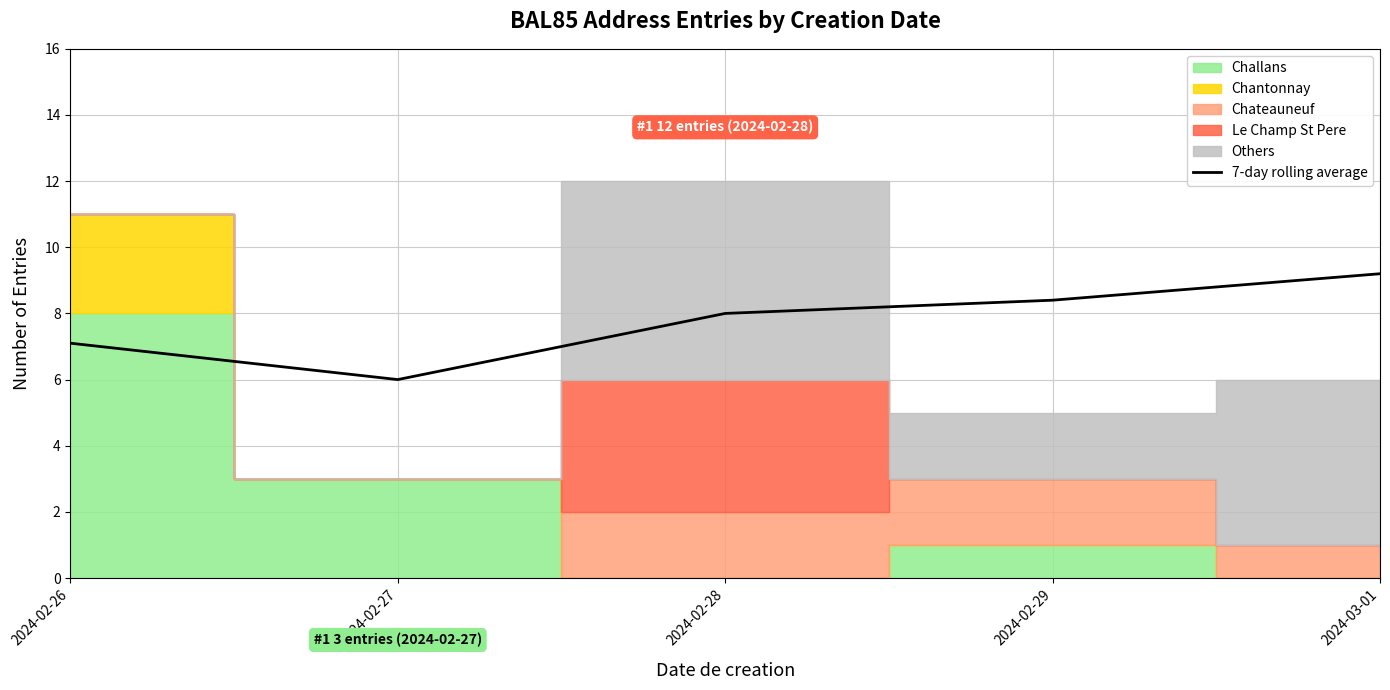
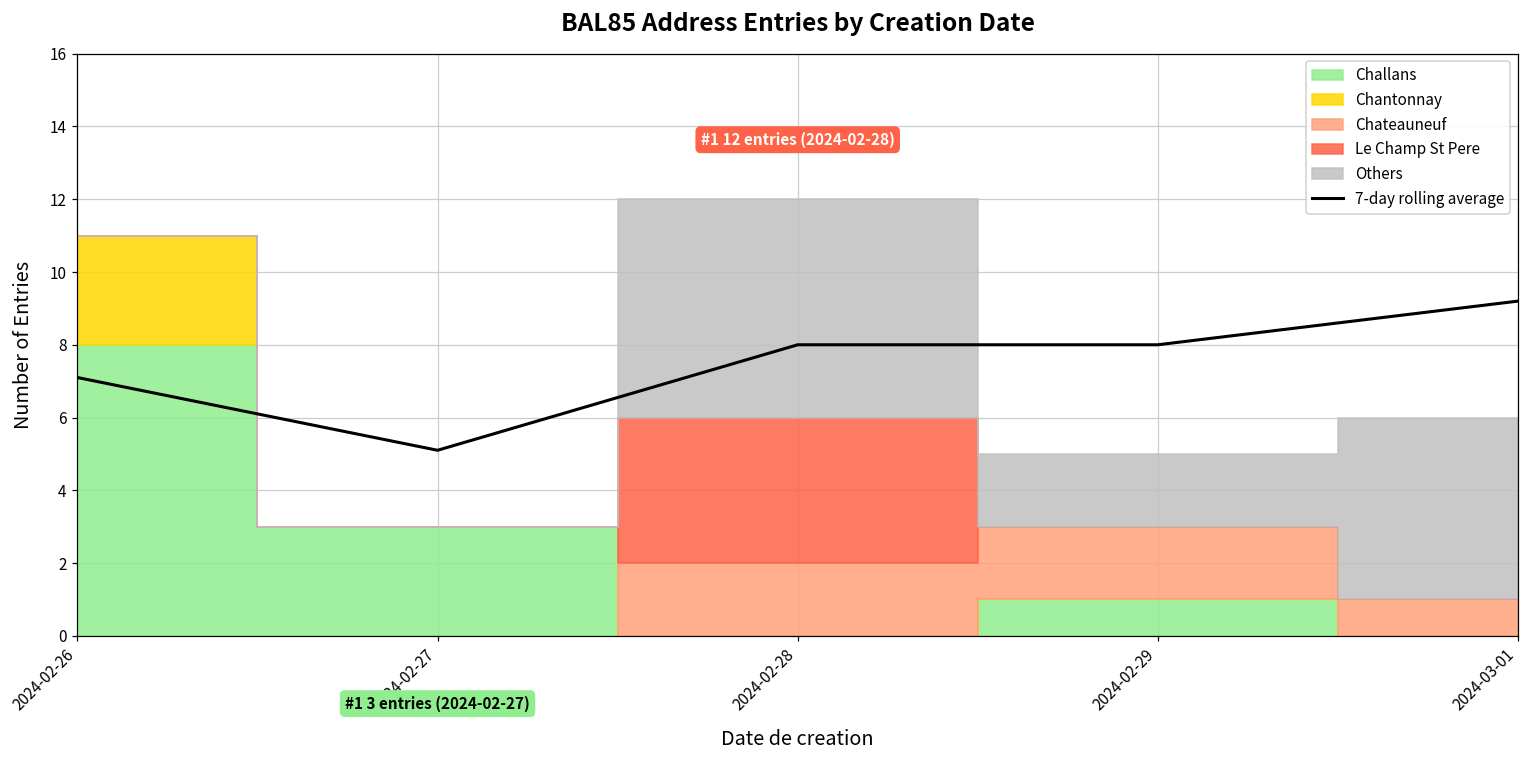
7-day rolling average, 2024-02-27: 6.0 -> 5.1
7-day rolling average, 2024-02-29: 8.4 -> 8.0
